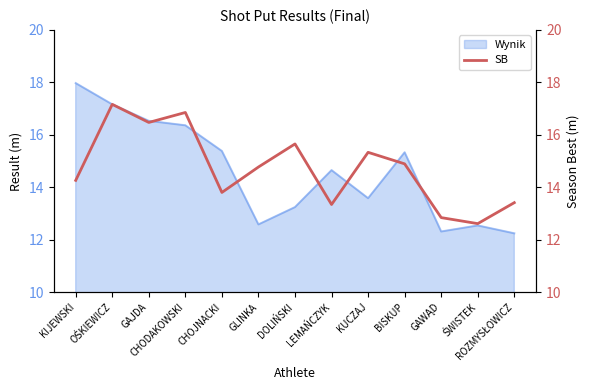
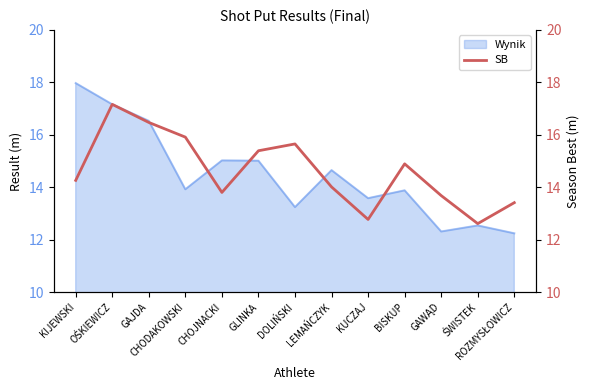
Wynik, CHODAKOWSKI: 16.4 -> 13.9
Wynik, CHOJNACKI: 15.4 -> 15.0
Wynik, GLINKA: 12.6 -> 15.0
Wynik, BISKUP: 15.3 -> 13.9
SB, CHODAKOWSKI: 16.9 -> 15.9
SB, GLINKA: 14.8 -> 15.4
SB, LEMAŃCZYK: 13.3 -> 14.0
SB, KUCZAJ: 15.3 -> 12.8
SB, GAWĄD: 12.8 -> 13.7
